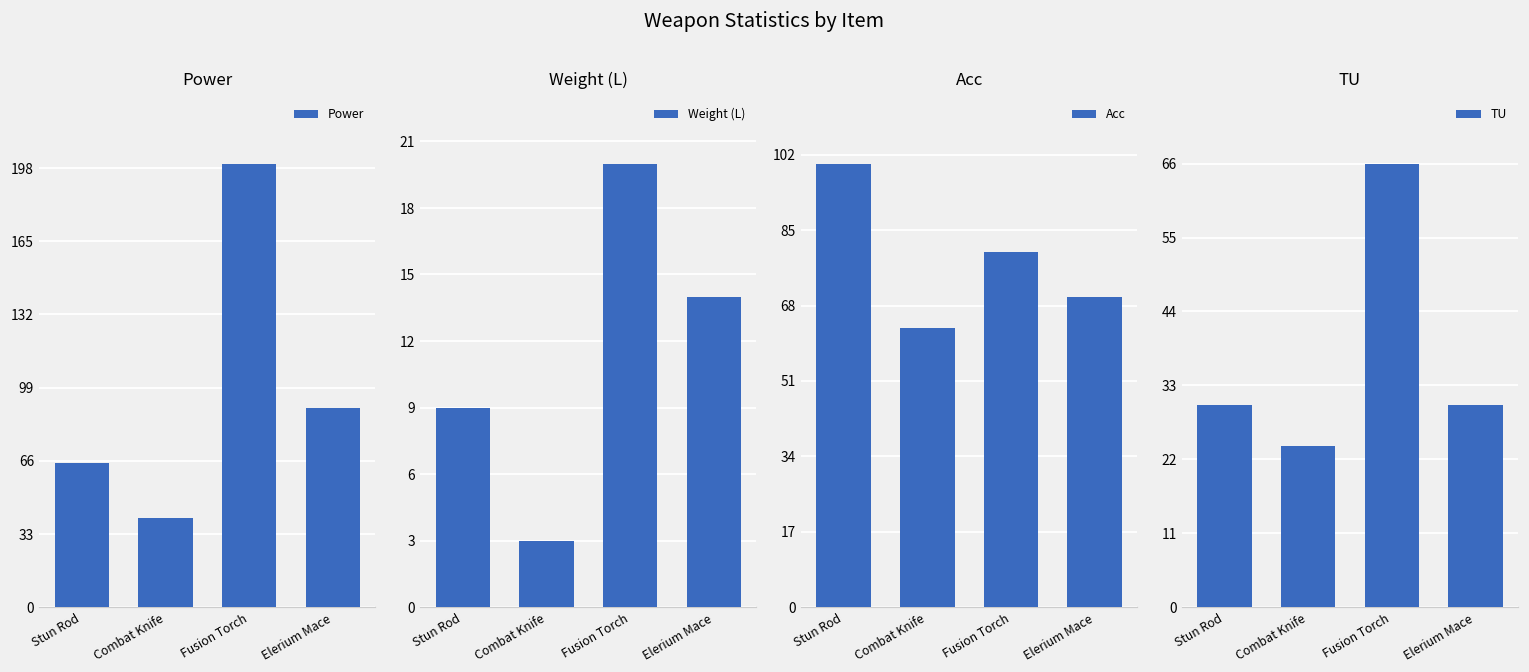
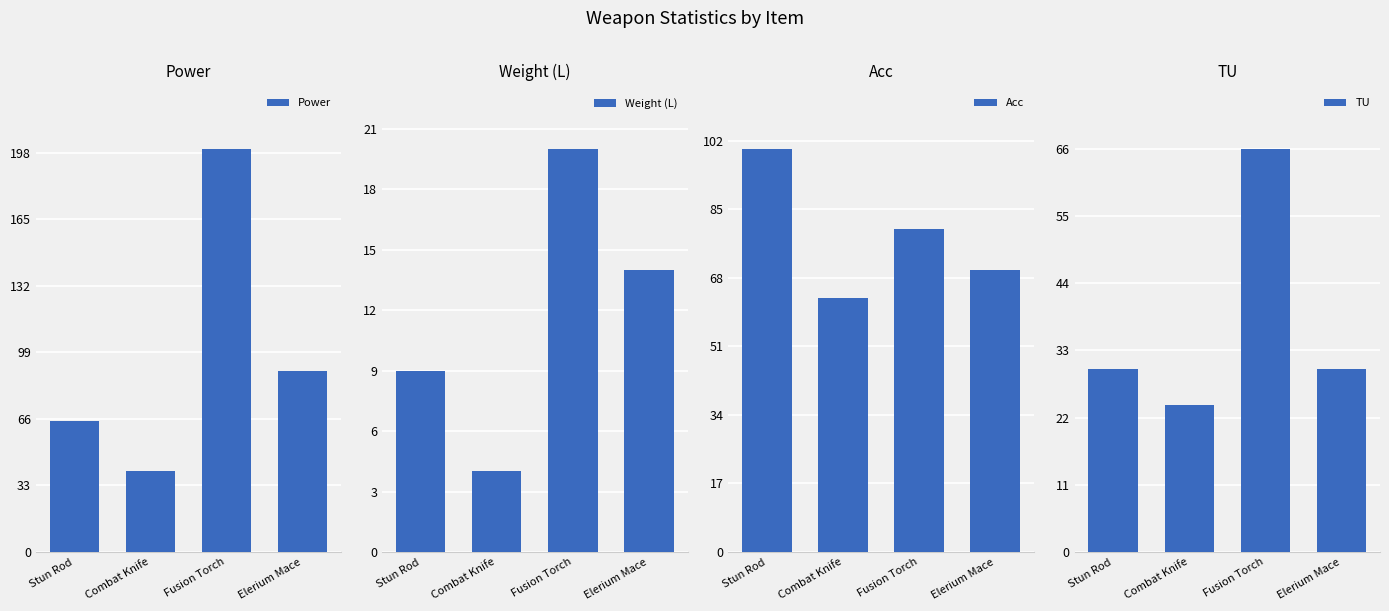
Weight (L), Combat Knife: 3 -> 4
